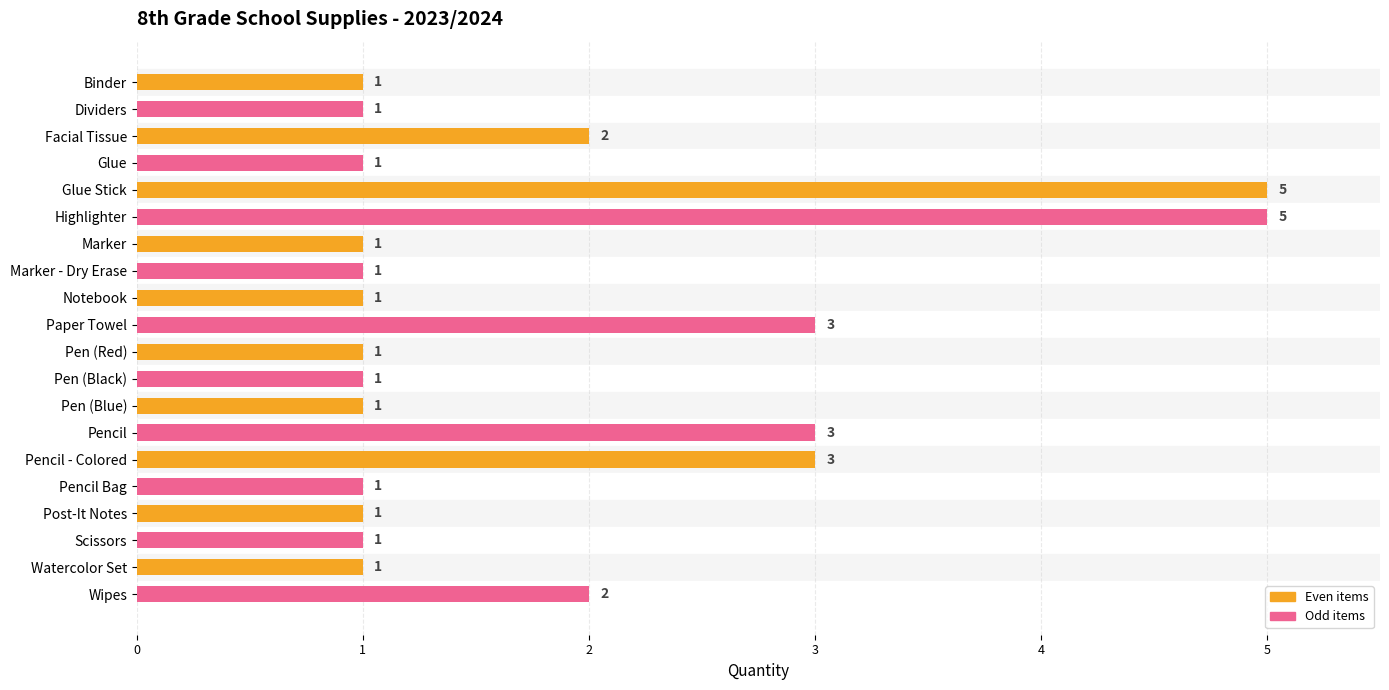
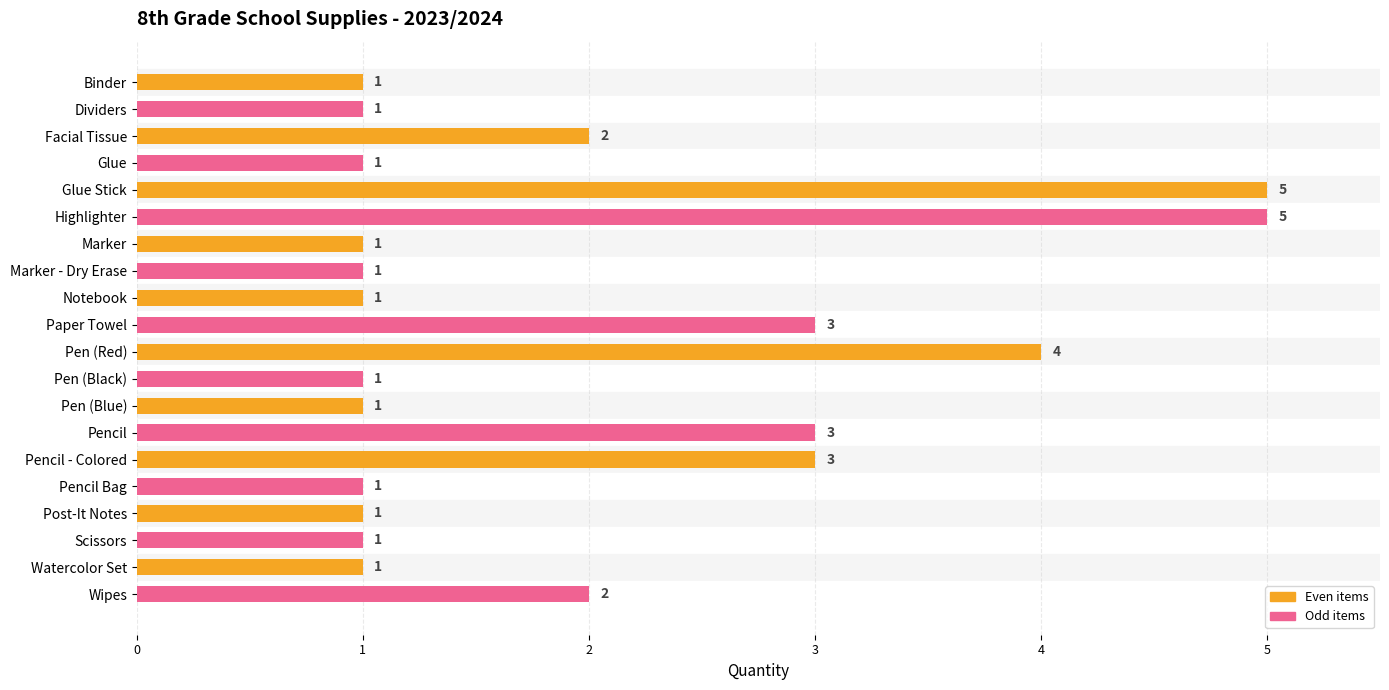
Pen (Red): 1 -> 4
